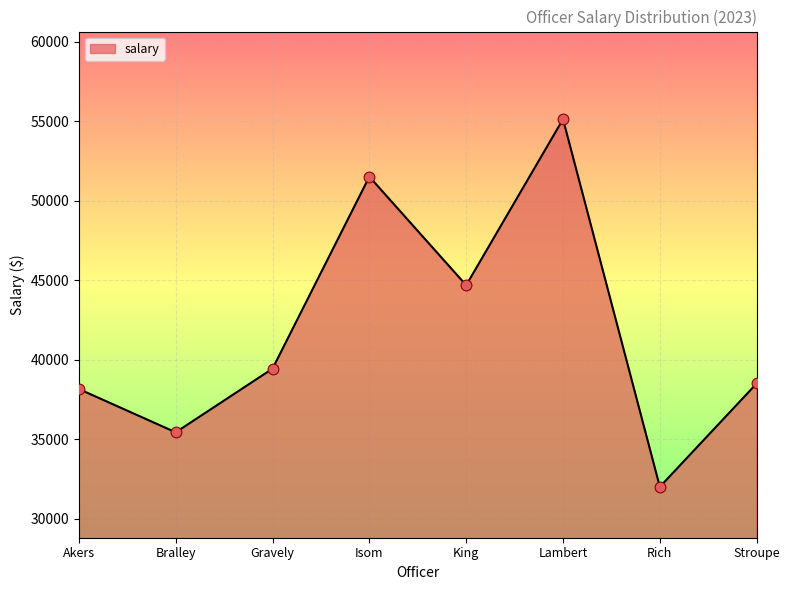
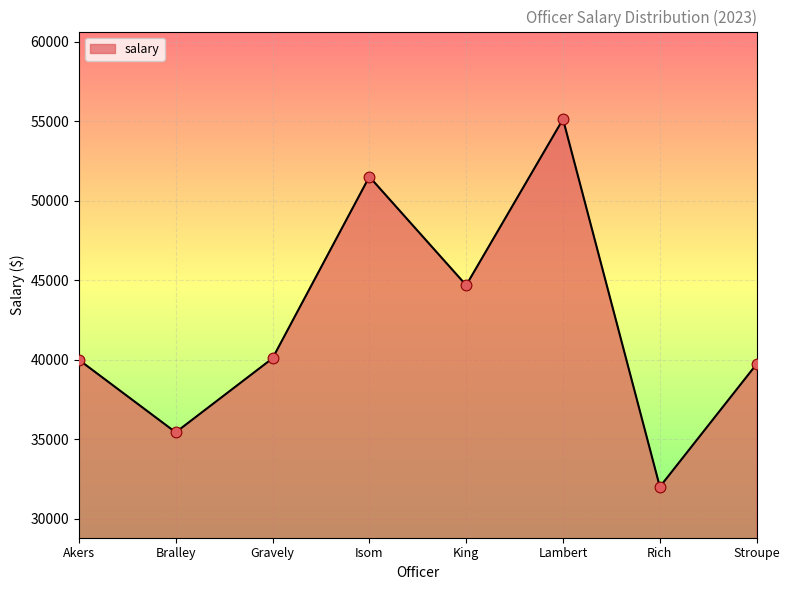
Akers: 38200 -> 40000
Gravely: 39400 -> 40100
Stroupe: 38500 -> 39700
